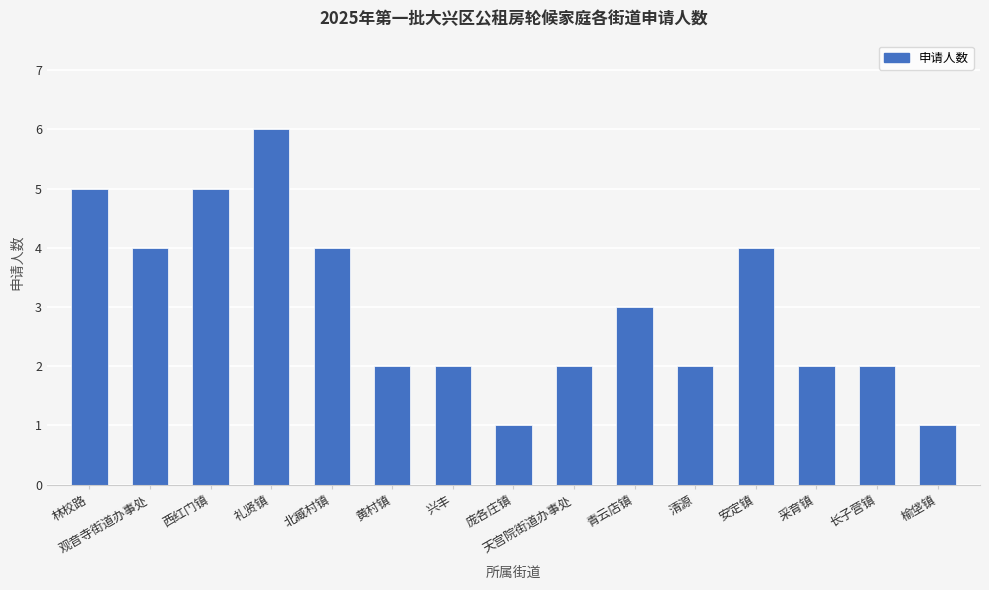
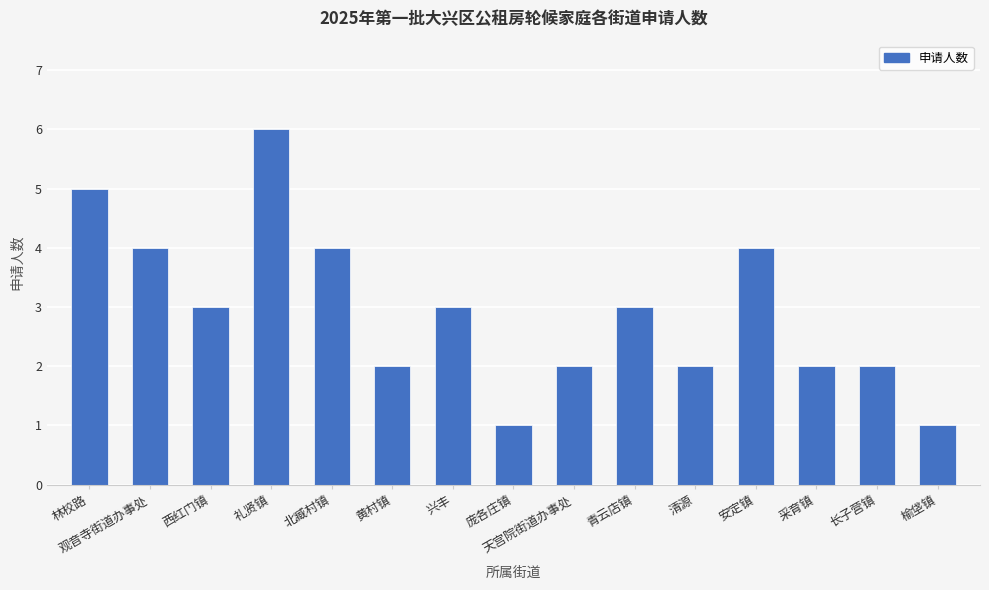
西红门镇: 5 -> 3
兴丰: 2 -> 3
